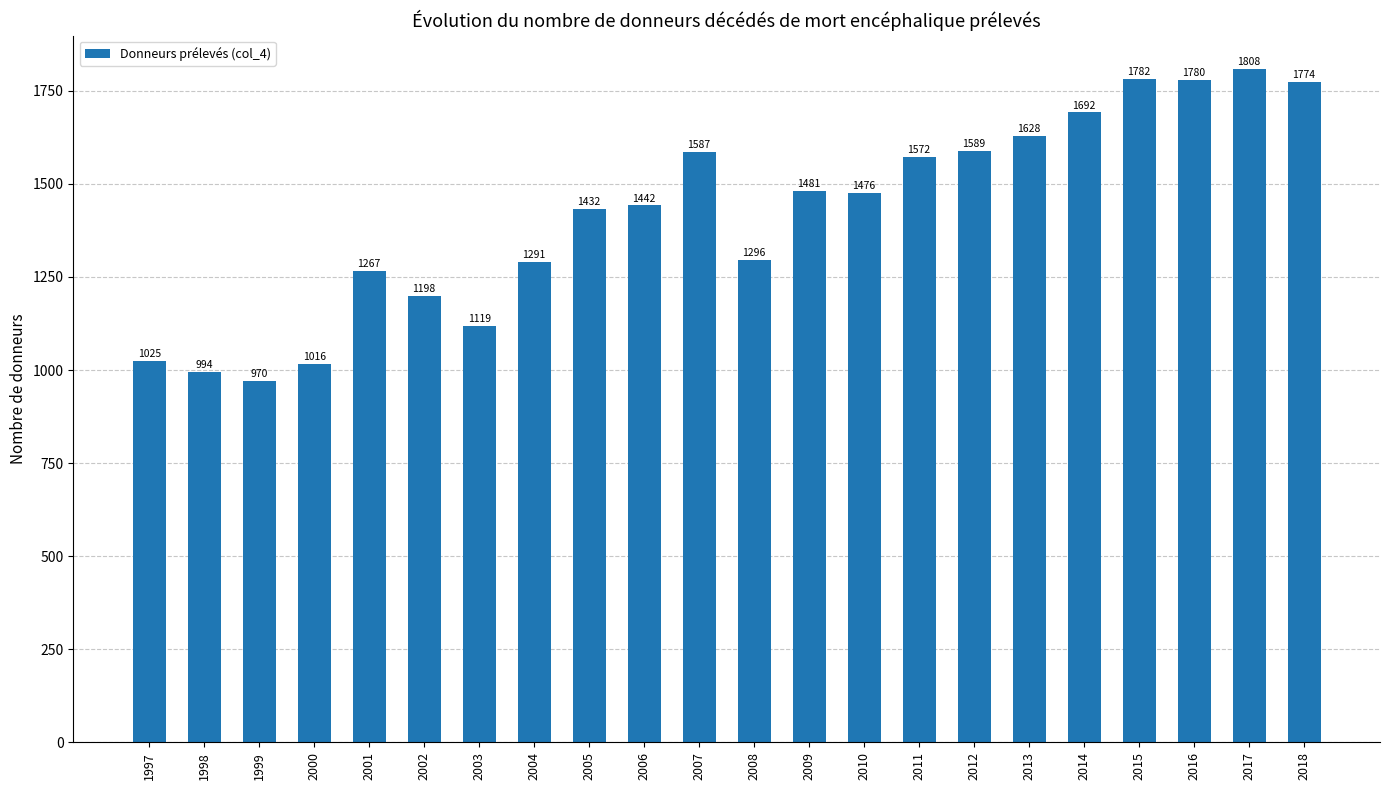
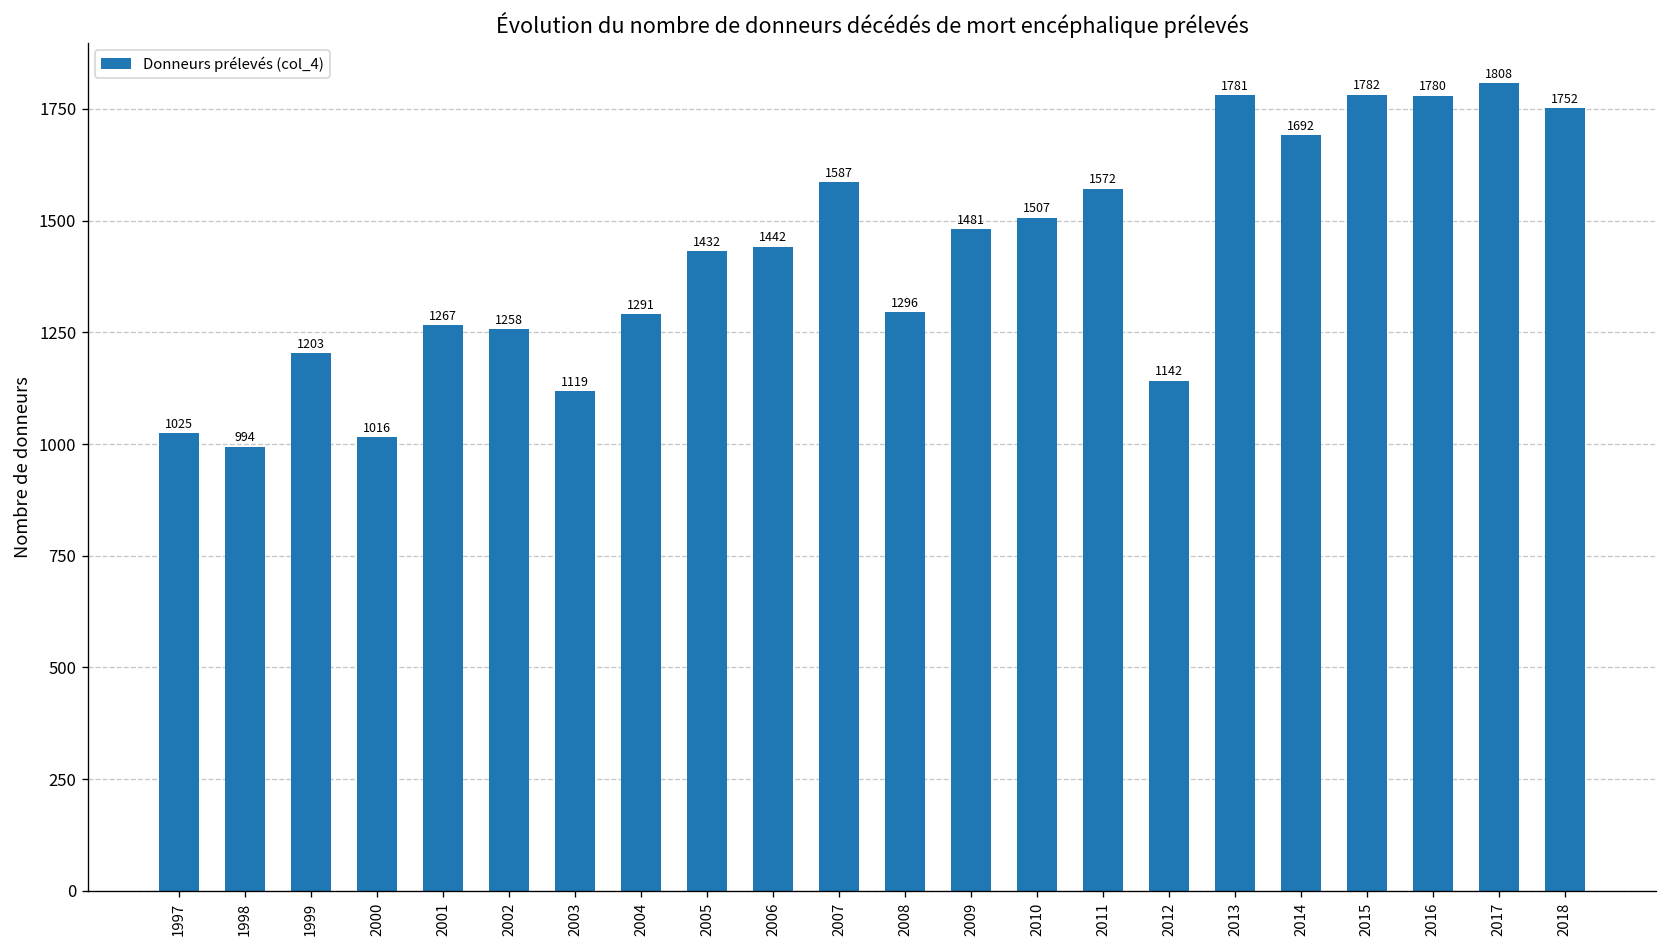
1999: 970 -> 1203
2002: 1198 -> 1258
2010: 1476 -> 1507
2012: 1589 -> 1142
2013: 1628 -> 1781
2018: 1774 -> 1752
